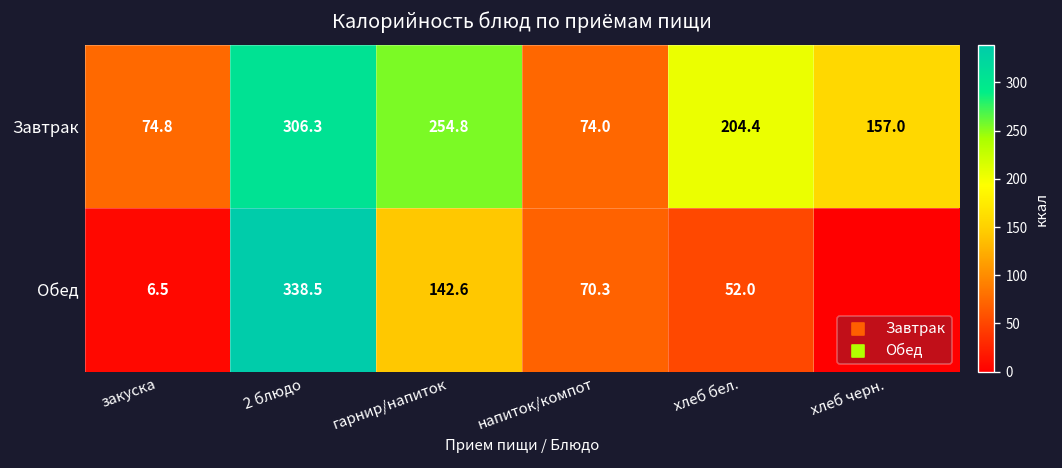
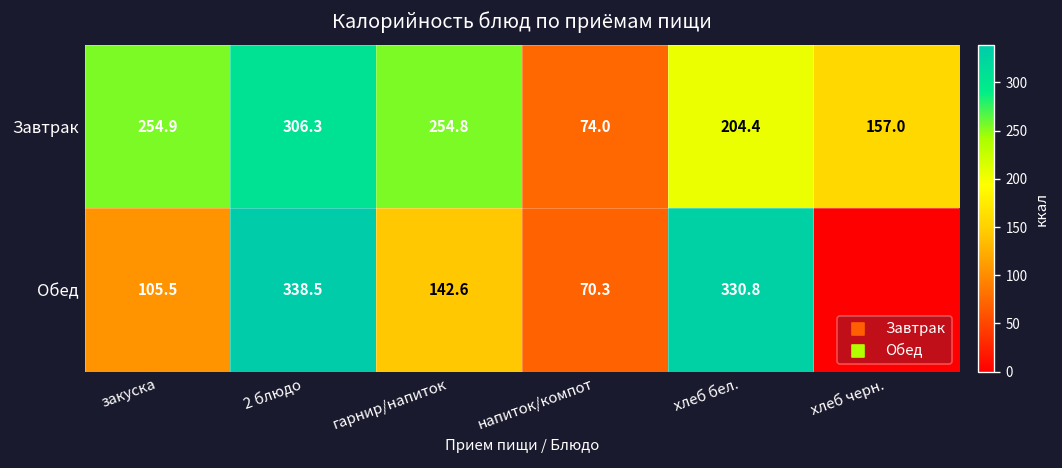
Завтрак, закуска: 74.8 -> 254.9
Обед, закуска: 6.5 -> 105.5
Обед, хлеб бел.: 52.0 -> 330.8
